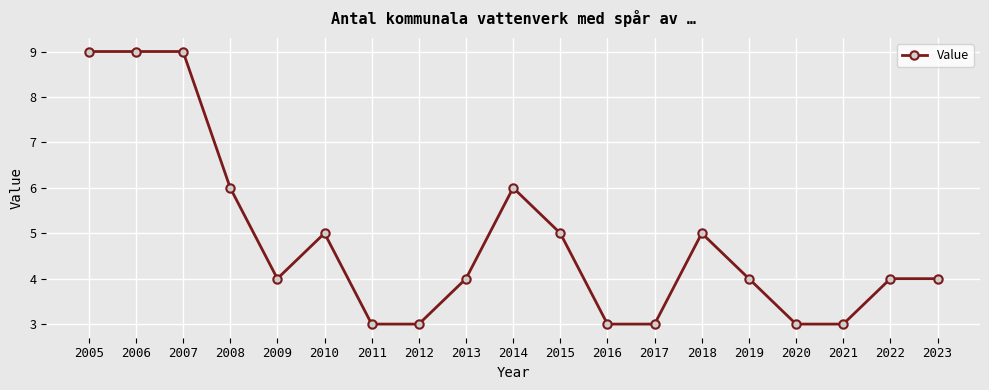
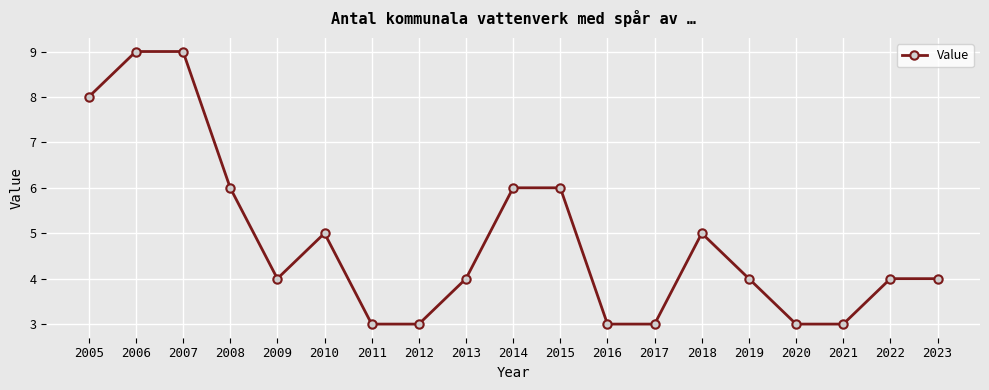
2005: 9 -> 8
2015: 5 -> 6
